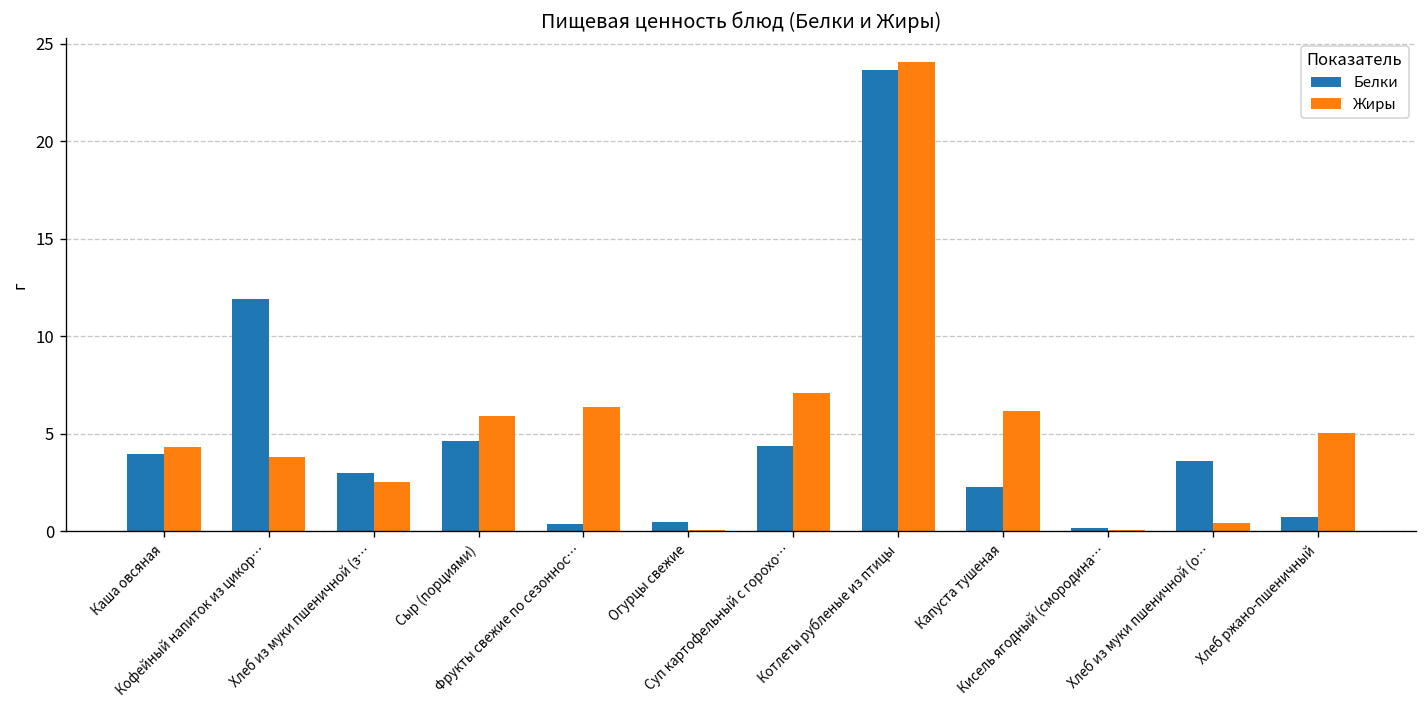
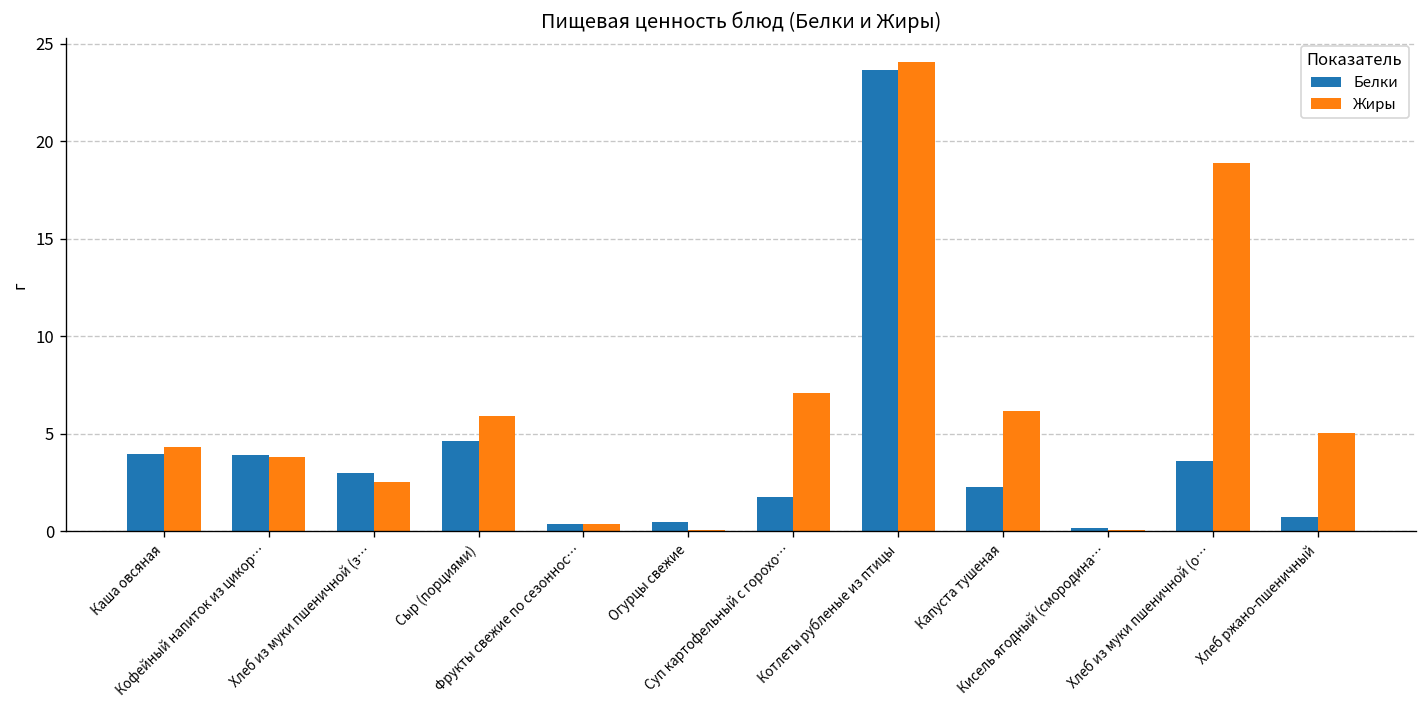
Белки, Кофейный напиток из цикор…: 11.9 -> 3.9
Жиры, Фрукты свежие по сезоннос…: 6.4 -> 0.4
Белки, Суп картофельный с горохо…: 4.4 -> 1.8
Жиры, Хлеб из муки пшеничной (о…: 0.4 -> 18.9
